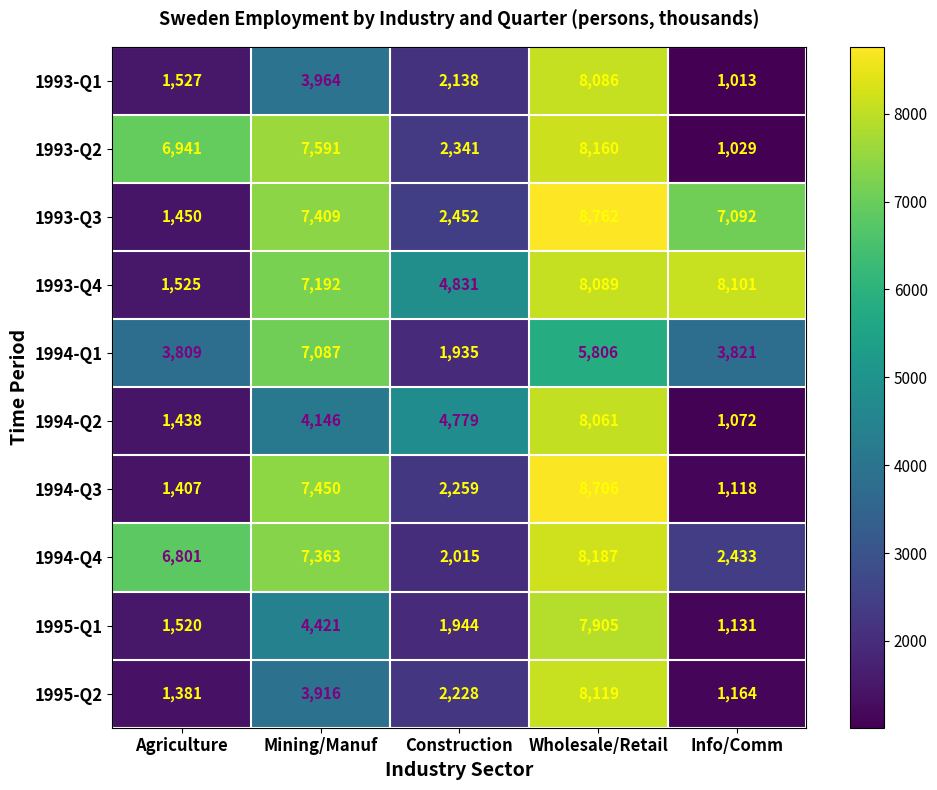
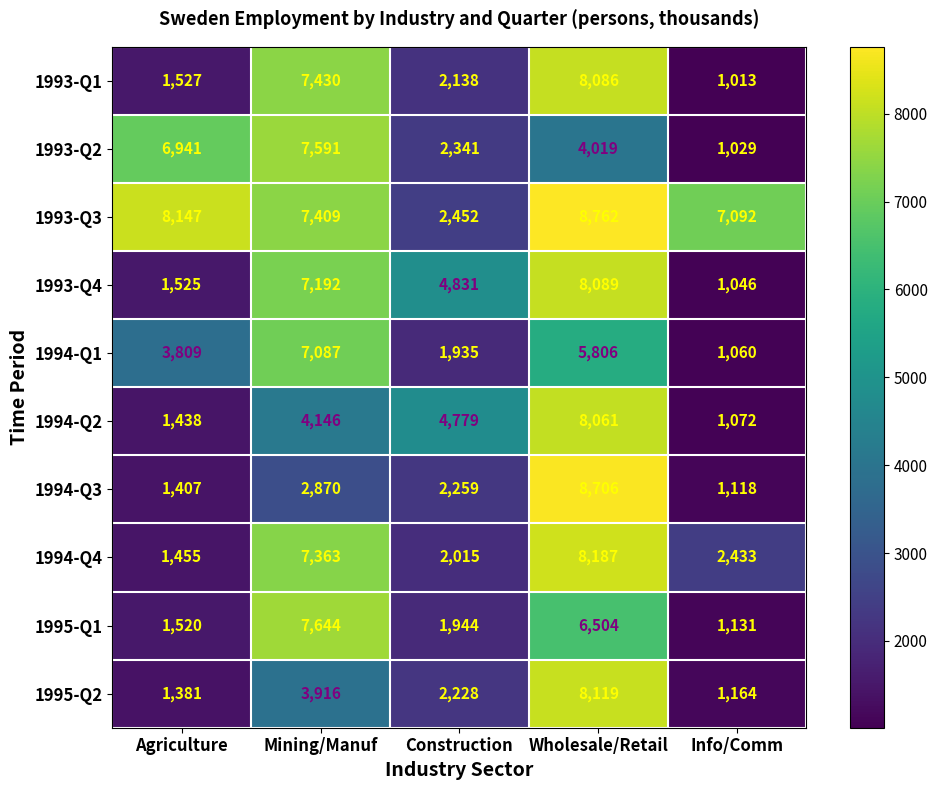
1993-Q1, Mining/Manuf: 3,964 -> 7,430
1993-Q2, Wholesale/Retail: 8,160 -> 4,019
1993-Q3, Agriculture: 1,450 -> 8,147
1993-Q4, Info/Comm: 8,101 -> 1,046
1994-Q1, Info/Comm: 3,821 -> 1,060
1994-Q3, Mining/Manuf: 7,450 -> 2,870
1994-Q4, Agriculture: 6,801 -> 1,455
1995-Q1, Mining/Manuf: 4,421 -> 7,644
1995-Q1, Wholesale/Retail: 7,905 -> 6,504
